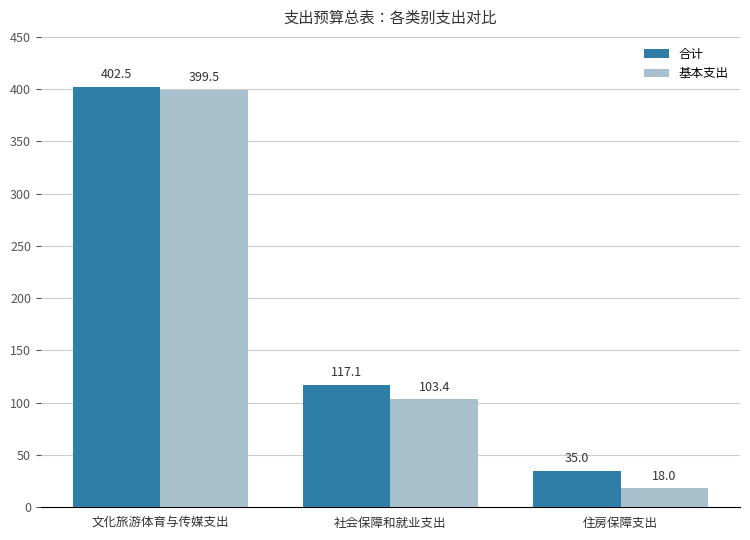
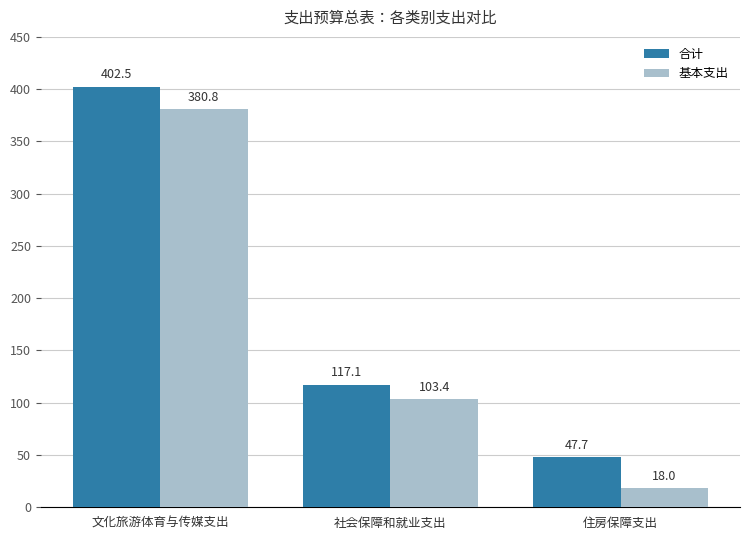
基本支出, 文化旅游体育与传媒支出: 399.5 -> 380.8
合计, 住房保障支出: 35.0 -> 47.7
